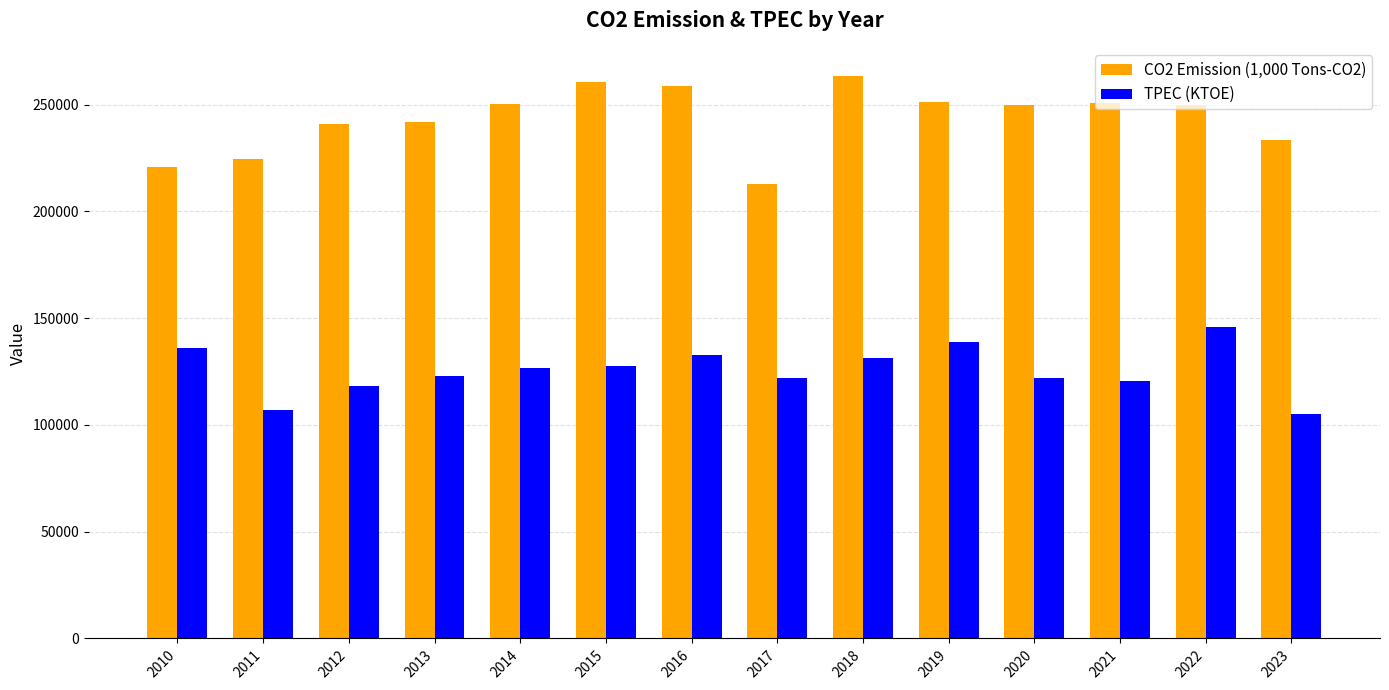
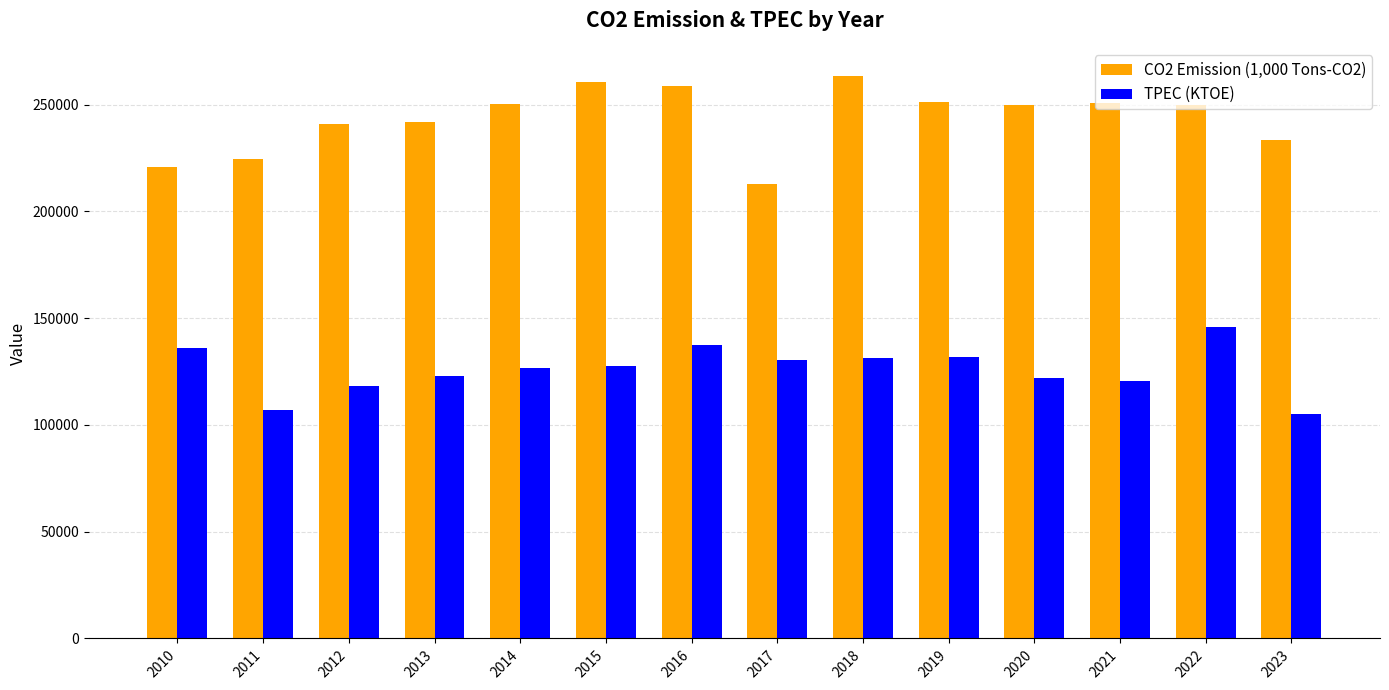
TPEC (KTOE), 2016: 133000 -> 137000
TPEC (KTOE), 2017: 122000 -> 130000
TPEC (KTOE), 2019: 139000 -> 132000
